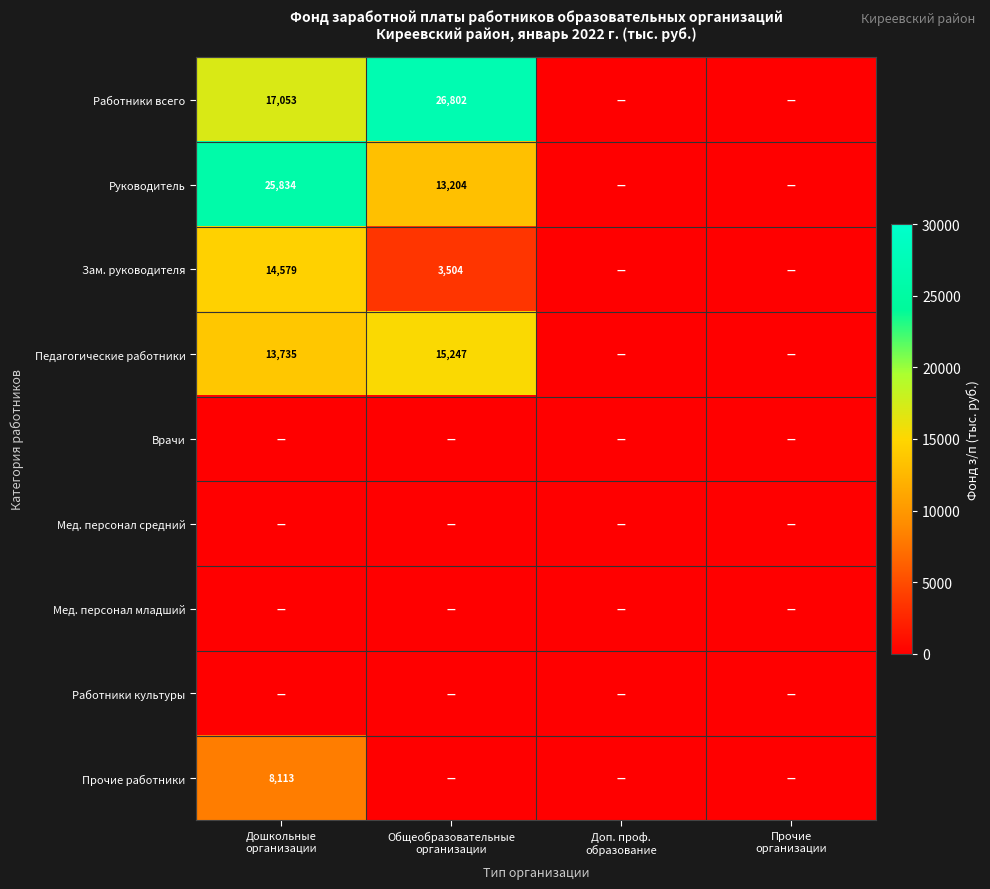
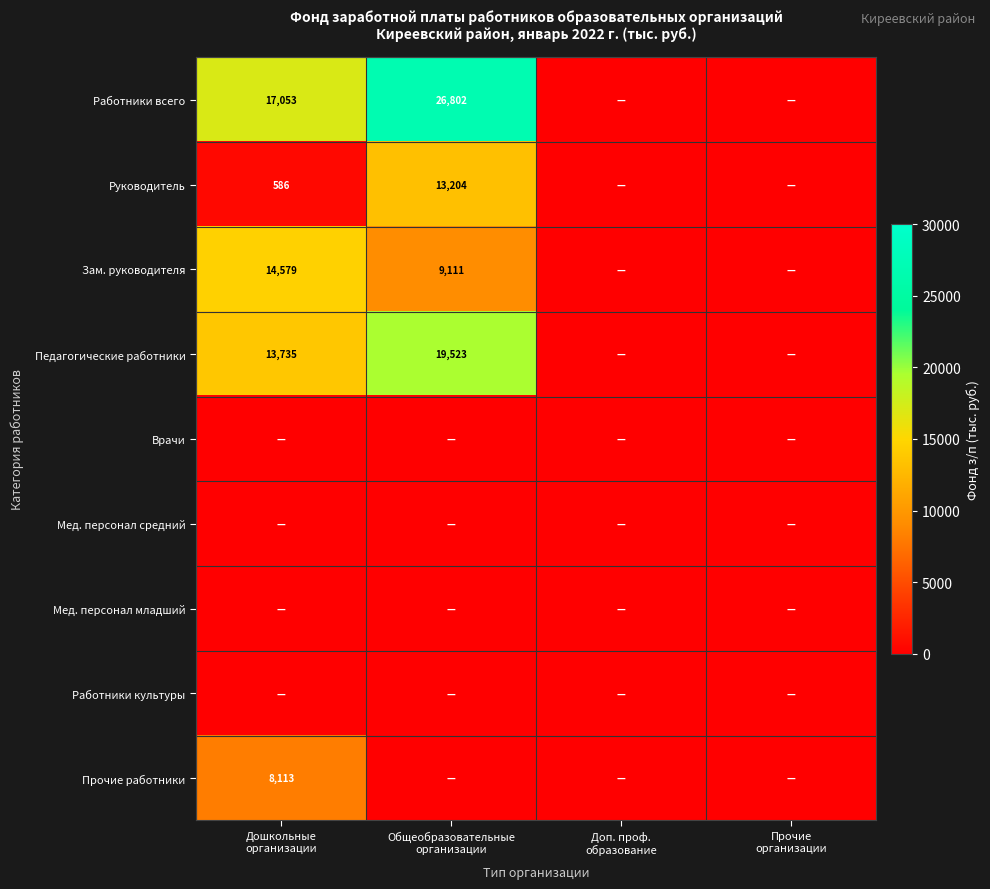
Руководитель, Дошкольные организации: 25,834 -> 586
Зам. руководителя, Общеобразовательные организации: 3,504 -> 9,111
Педагогические работники, Общеобразовательные организации: 15,247 -> 19,523
